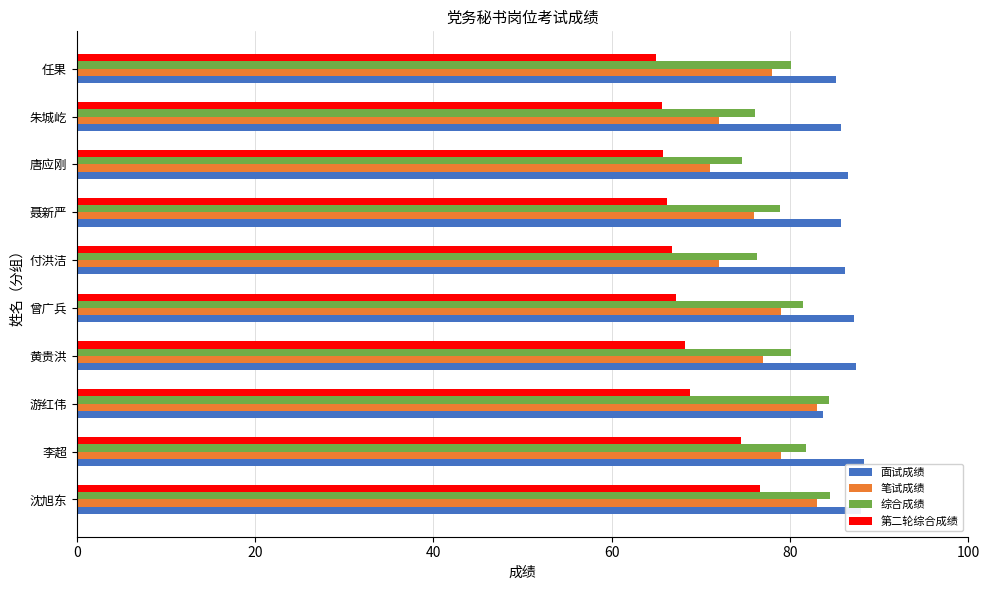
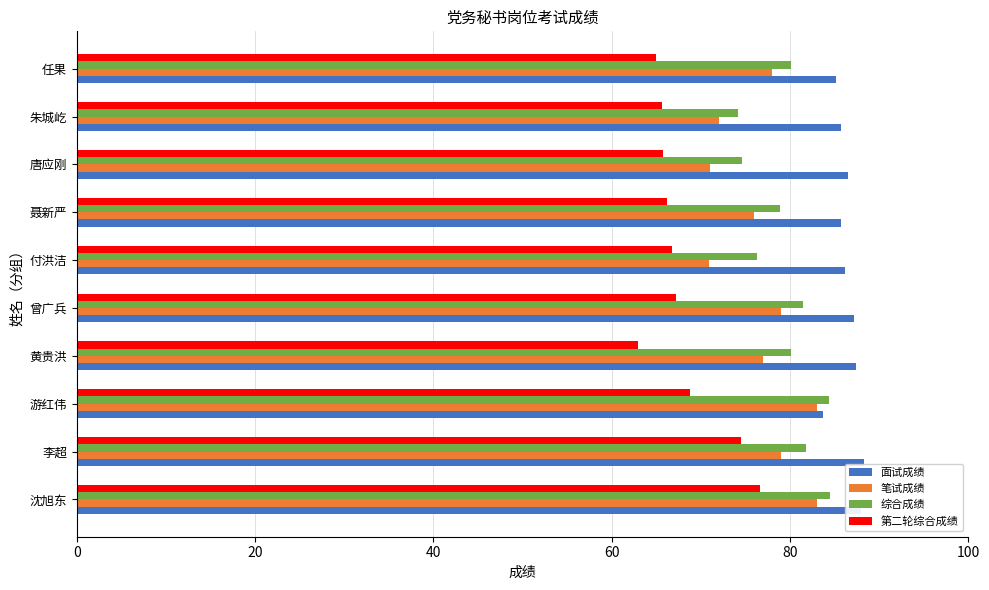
综合成绩, 朱城屹: 76 -> 74
笔试成绩, 付洪洁: 72 -> 71
第二轮综合成绩, 黄贵洪: 68 -> 63
